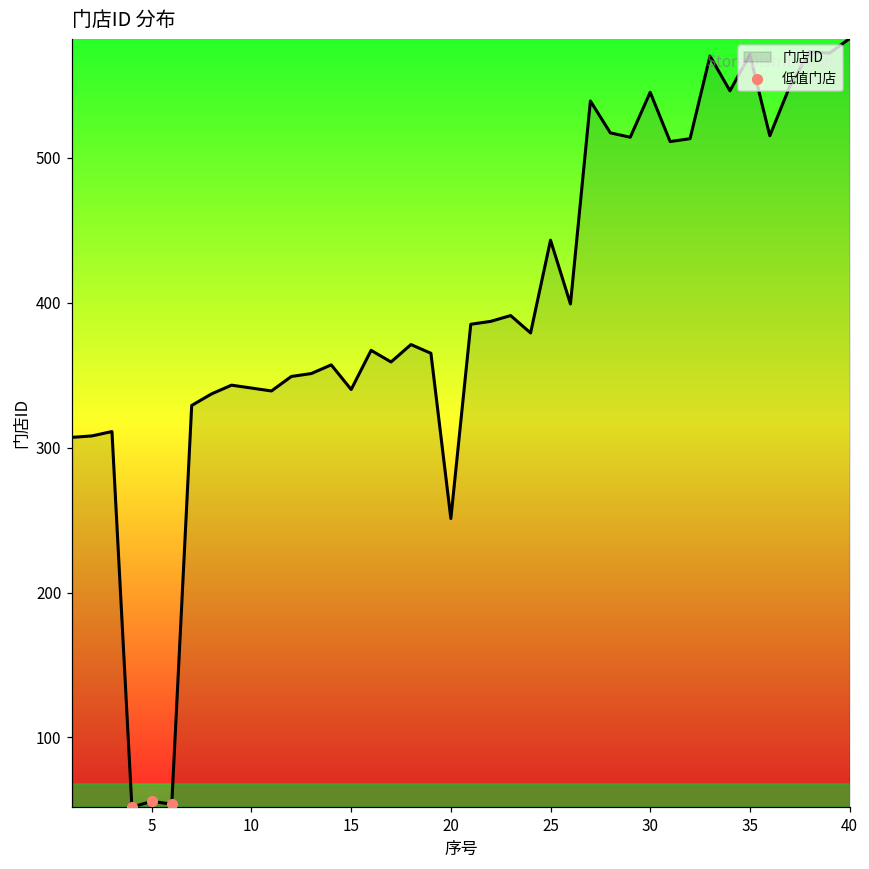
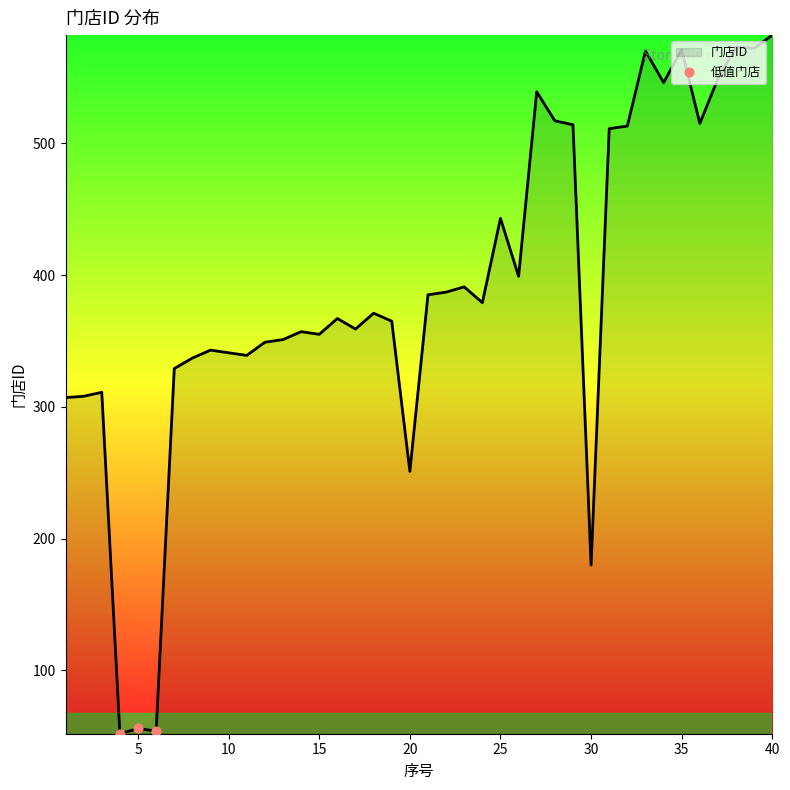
门店ID, 15: 340 -> 355
门店ID, 30: 545 -> 180
